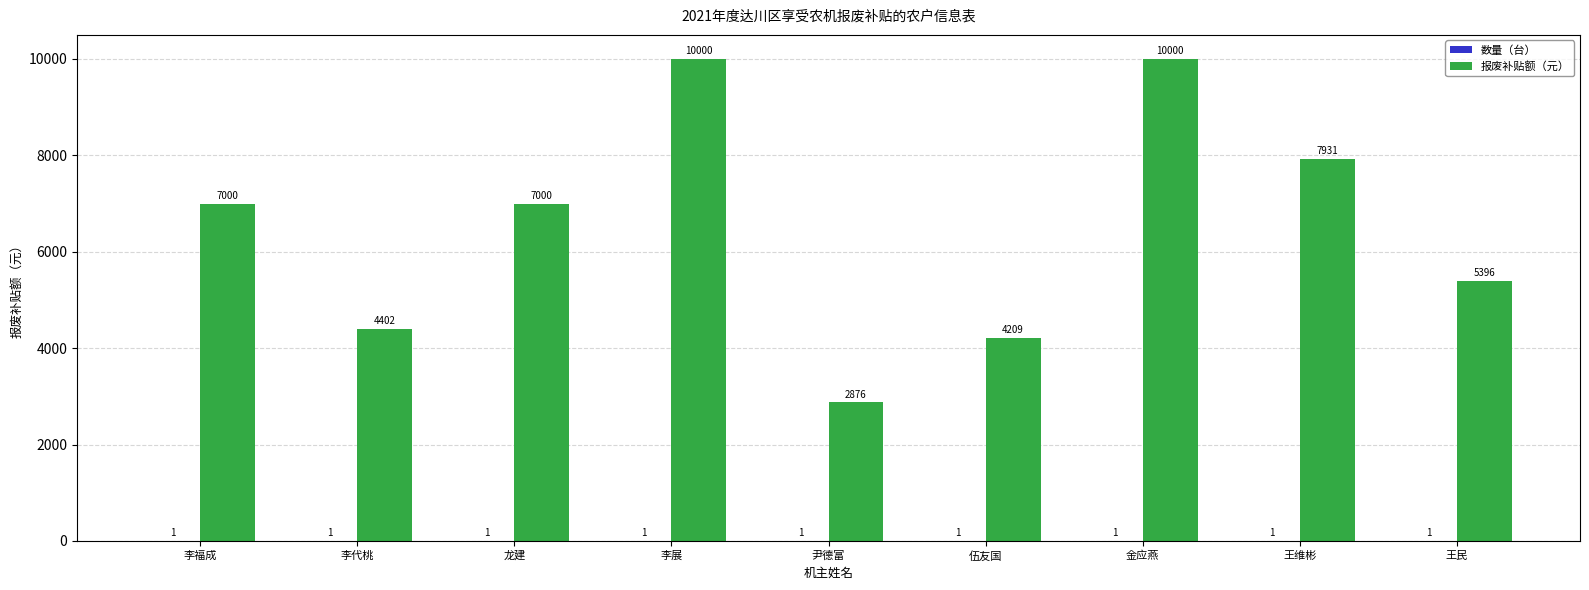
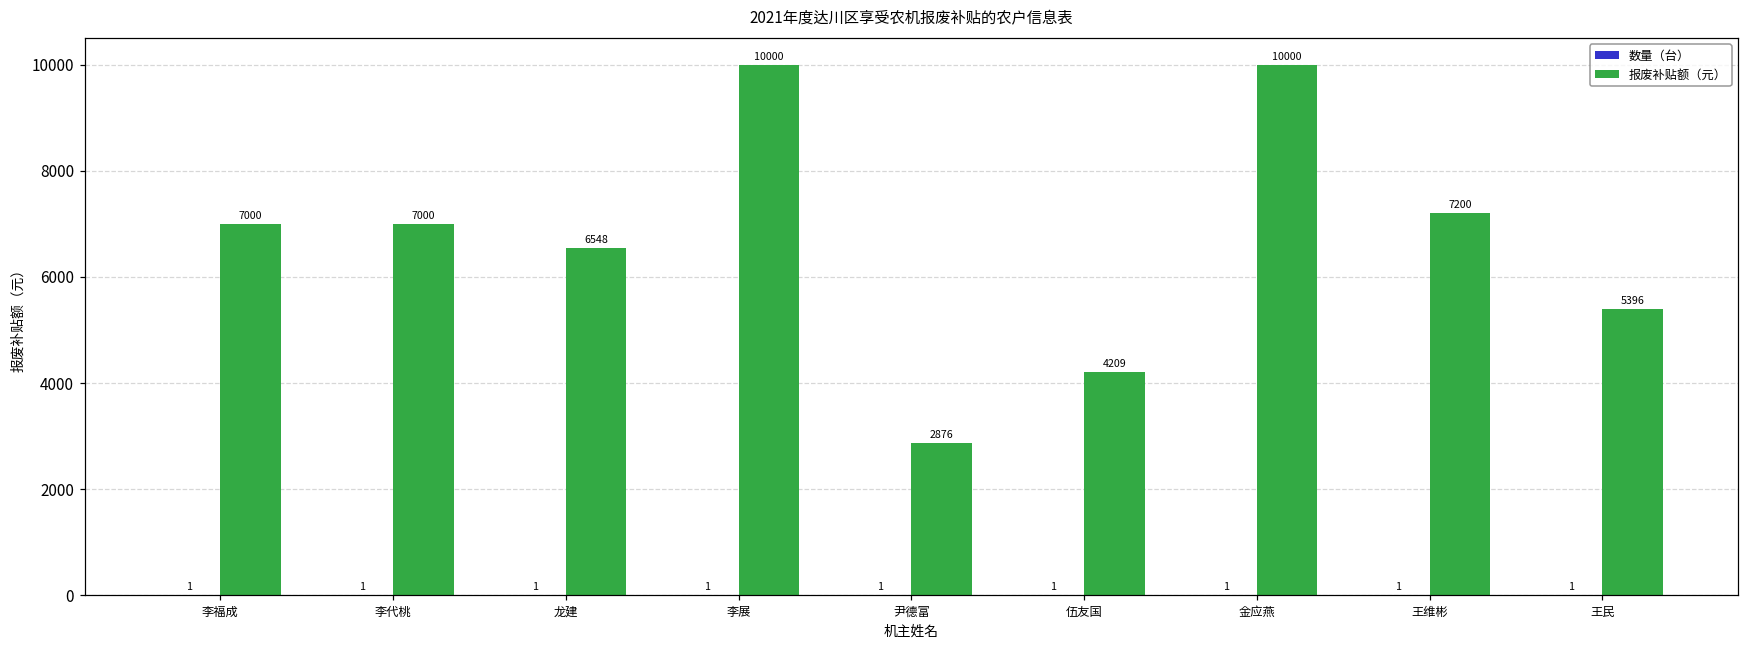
报废补贴额（元）, 李代桃: 4402 -> 7000
报废补贴额（元）, 龙建: 7000 -> 6548
报废补贴额（元）, 王维彬: 7931 -> 7200
